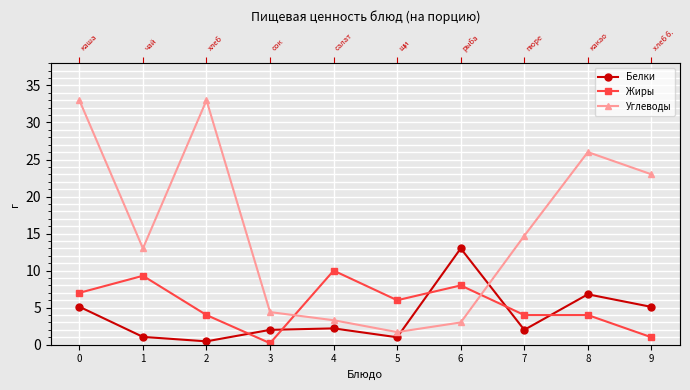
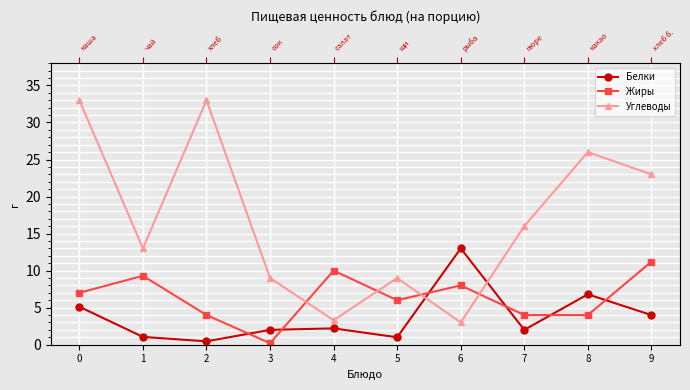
Углеводы, 3: 4 -> 9
Углеводы, 5: 2 -> 9
Углеводы, 7: 15 -> 16
Белки, 9: 5 -> 4
Жиры, 9: 1 -> 11
